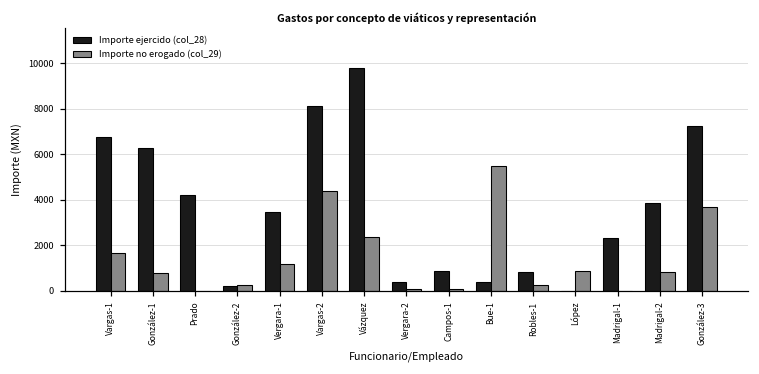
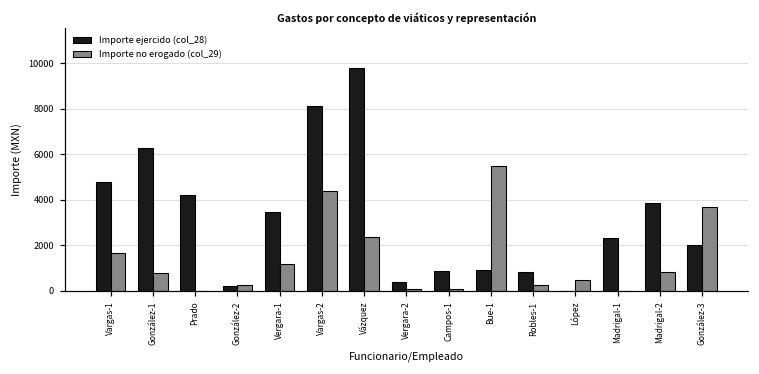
Importe ejercido (col_28), Vargas-1: 6800 -> 4800
Importe ejercido (col_28), Bue-1: 400 -> 900
Importe no erogado (col_29), López: 900 -> 500
Importe ejercido (col_28), González-3: 7200 -> 2000
